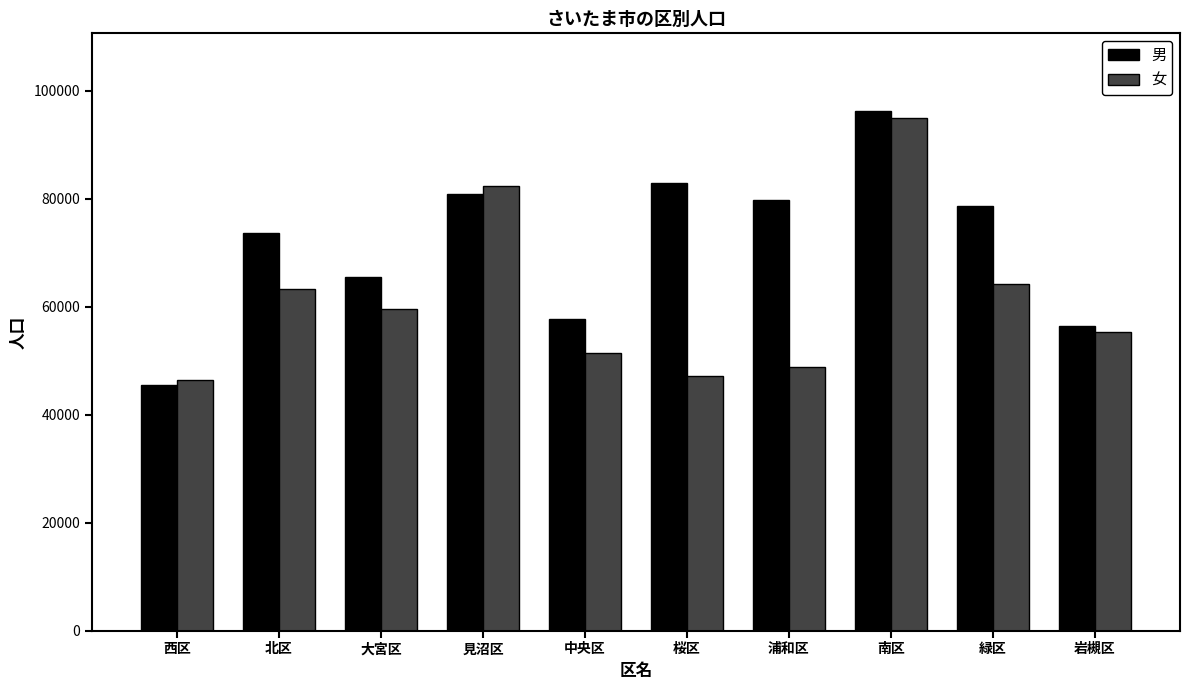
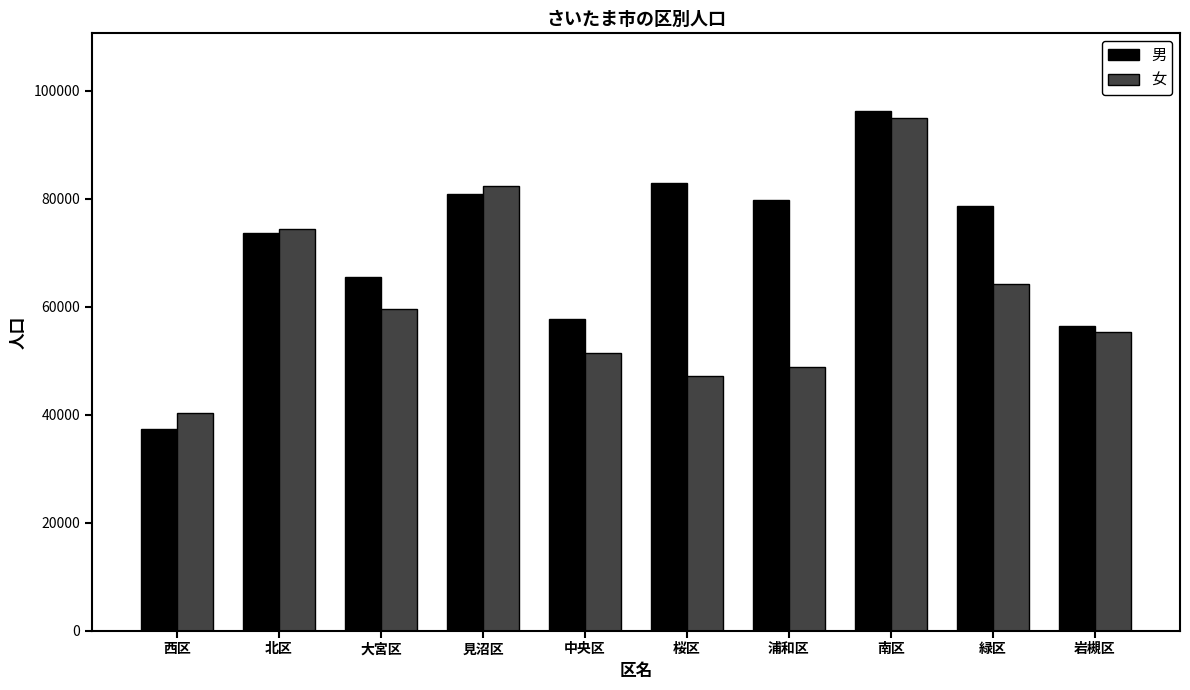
男, 西区: 46000 -> 37000
女, 西区: 46000 -> 40000
女, 北区: 63000 -> 74000
